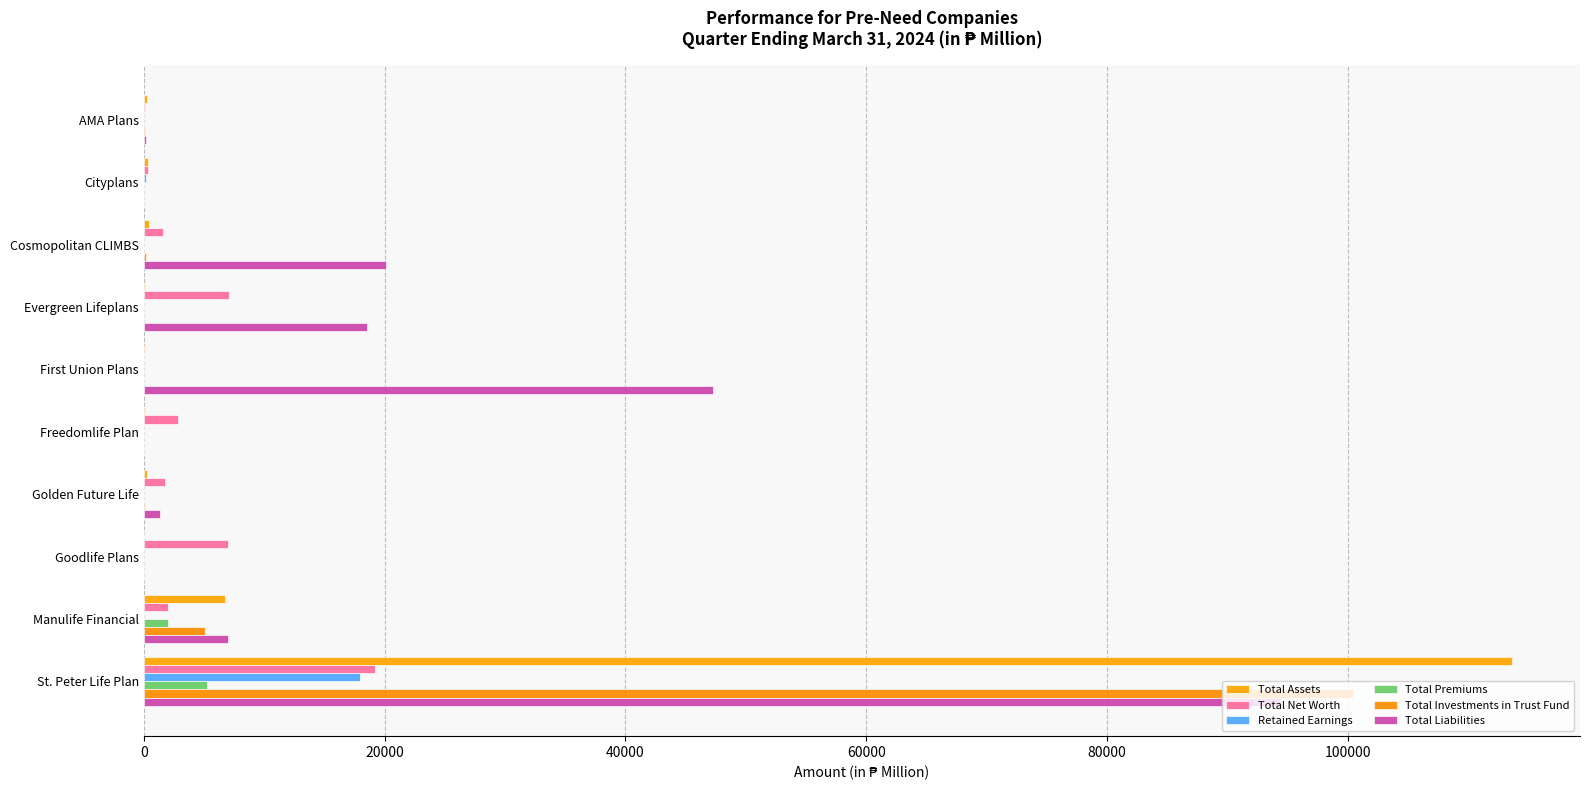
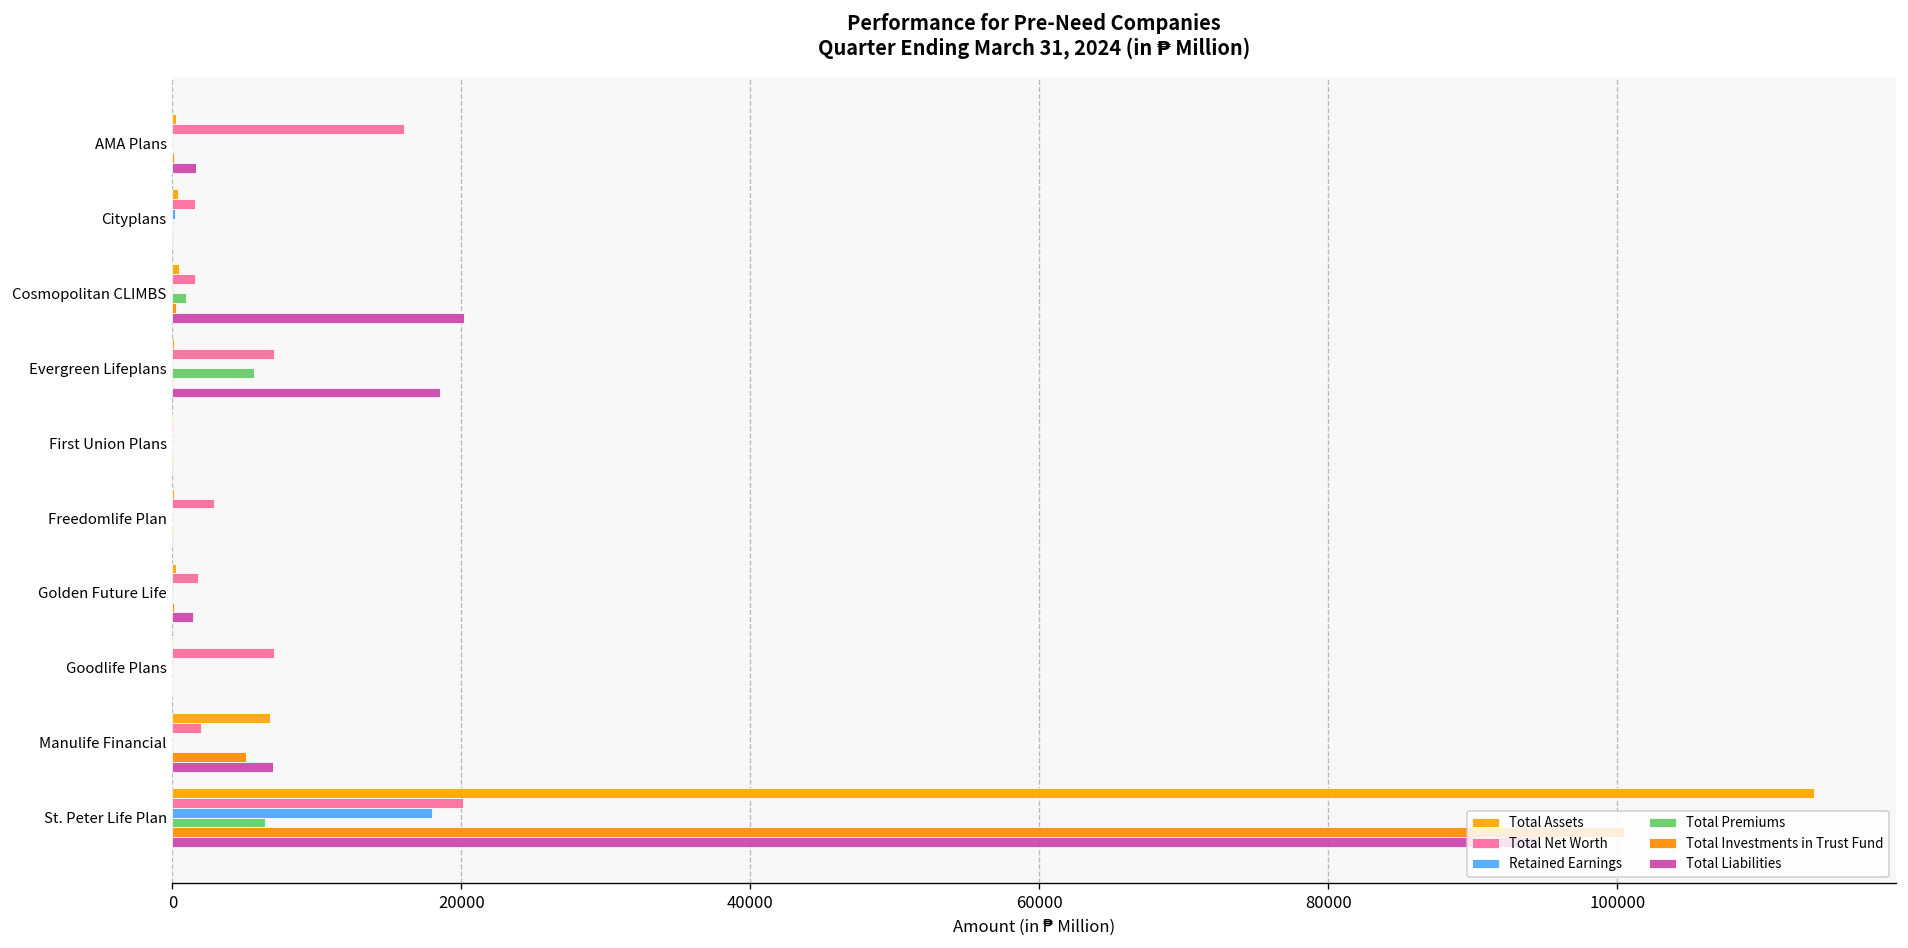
Total Net Worth, AMA Plans: 100 -> 16100
Total Liabilities, AMA Plans: 200 -> 1700
Total Net Worth, Cityplans: 300 -> 1500
Total Premiums, Cosmopolitan CLIMBS: 0 -> 900
Total Premiums, Evergreen Lifeplans: 0 -> 5600
Total Liabilities, First Union Plans: 47300 -> 0
Total Premiums, Manulife Financial: 2000 -> 0
Total Net Worth, St. Peter Life Plan: 19200 -> 20100
Total Premiums, St. Peter Life Plan: 5200 -> 6400
